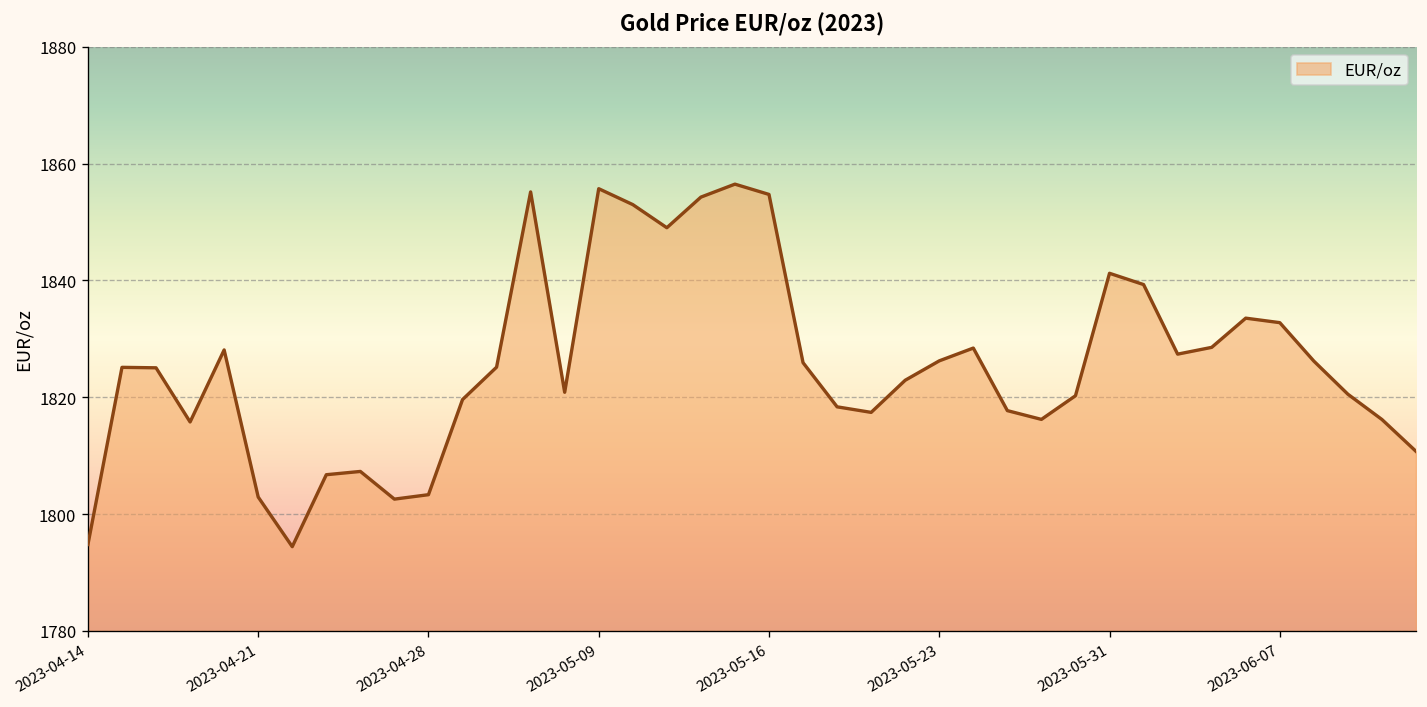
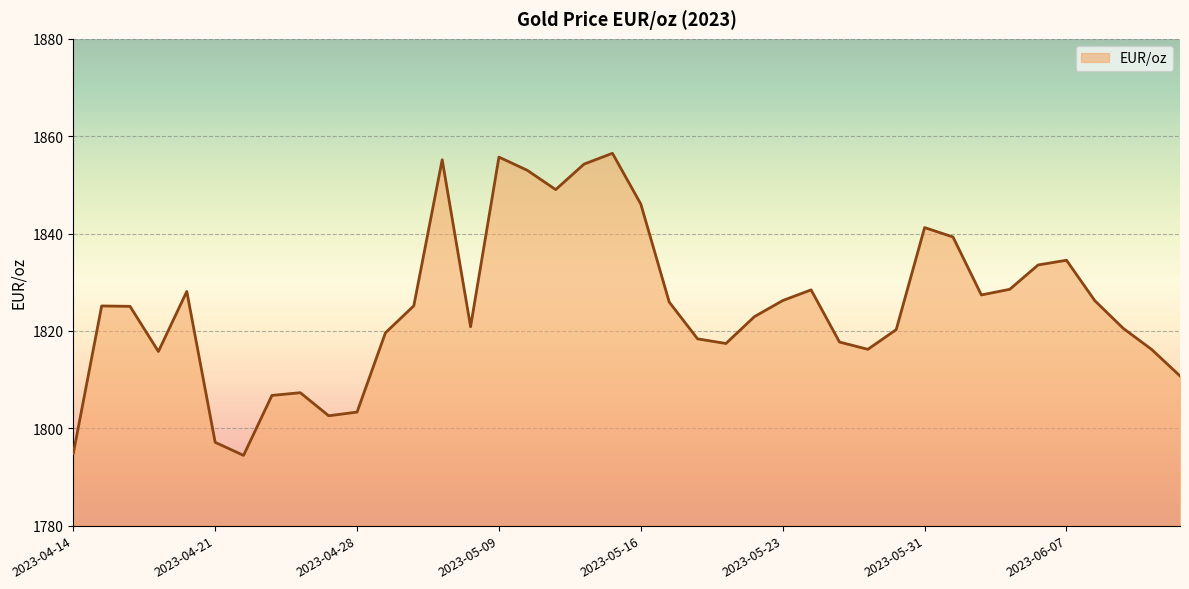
2023-04-21: 1803 -> 1797
2023-05-16: 1855 -> 1846
2023-06-07: 1833 -> 1835
